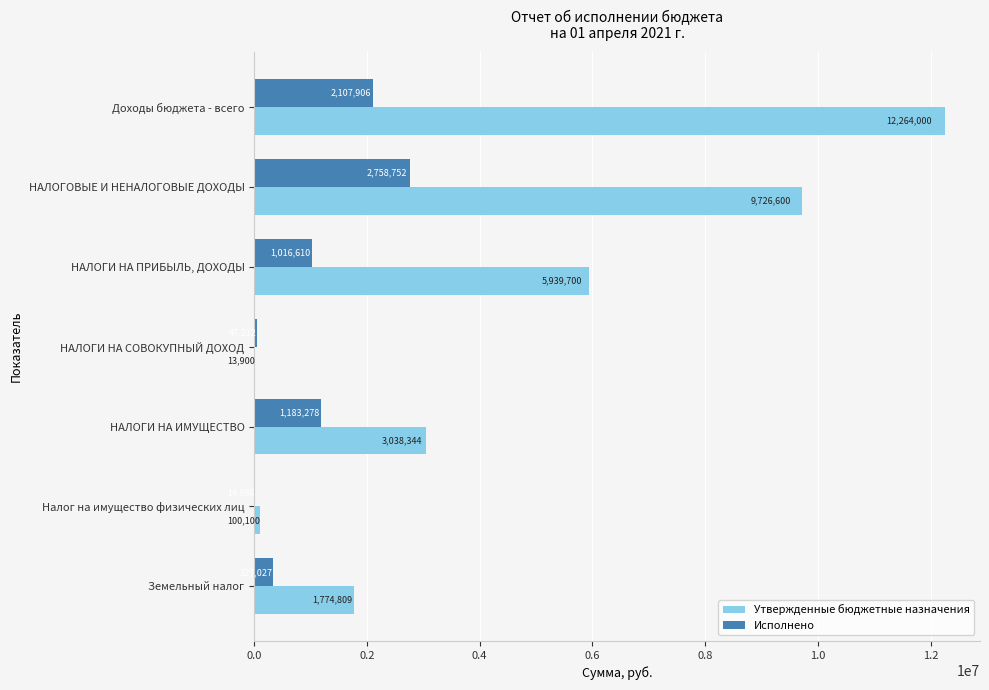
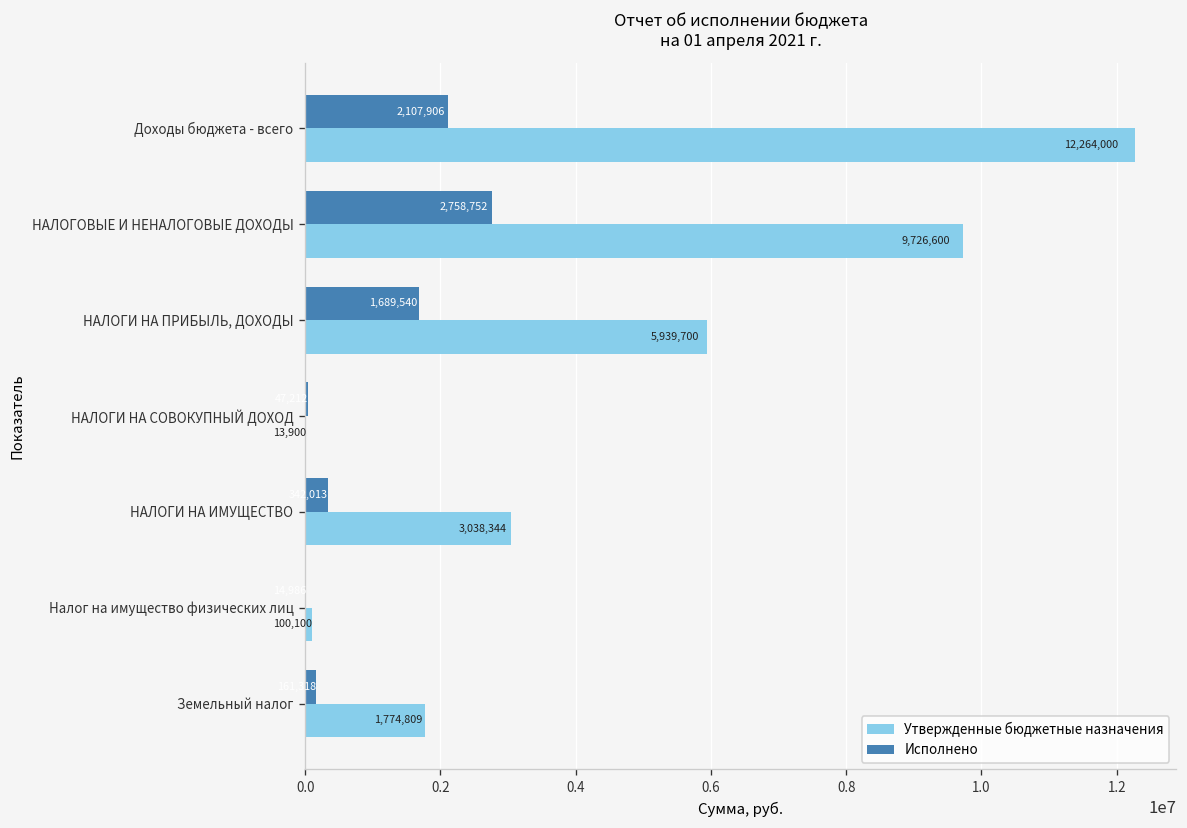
Исполнено, НАЛОГИ НА ПРИБЫЛЬ, ДОХОДЫ: 1,016,610 -> 1,689,540
Исполнено, НАЛОГИ НА ИМУЩЕСТВО: 1,183,278 -> 342,013
Исполнено, Земельный налог: 300000 -> 200000
